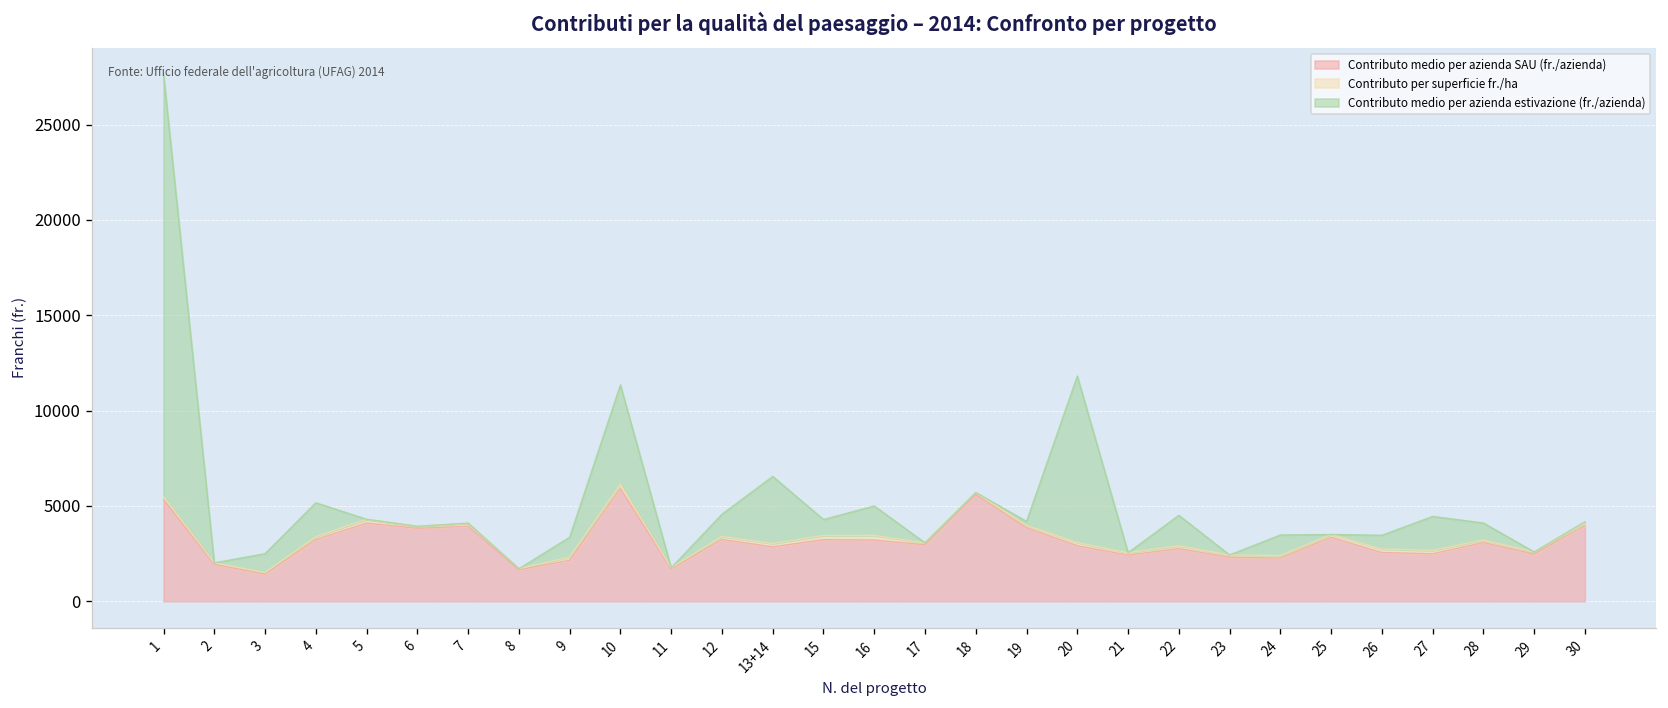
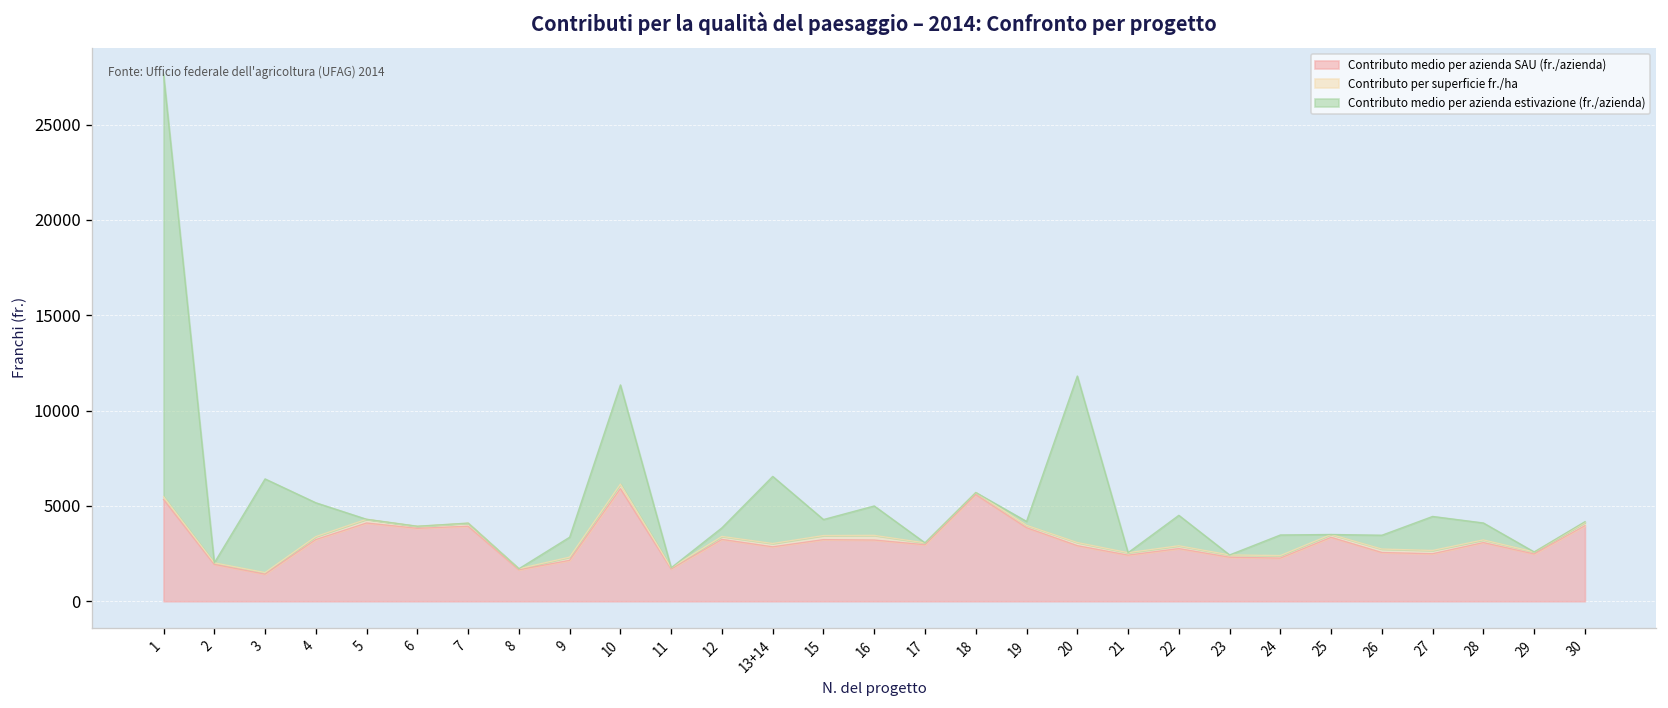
Contributo medio per azienda estivazione (fr./azienda), 3: 1000 -> 4900
Contributo medio per azienda estivazione (fr./azienda), 12: 1200 -> 500
